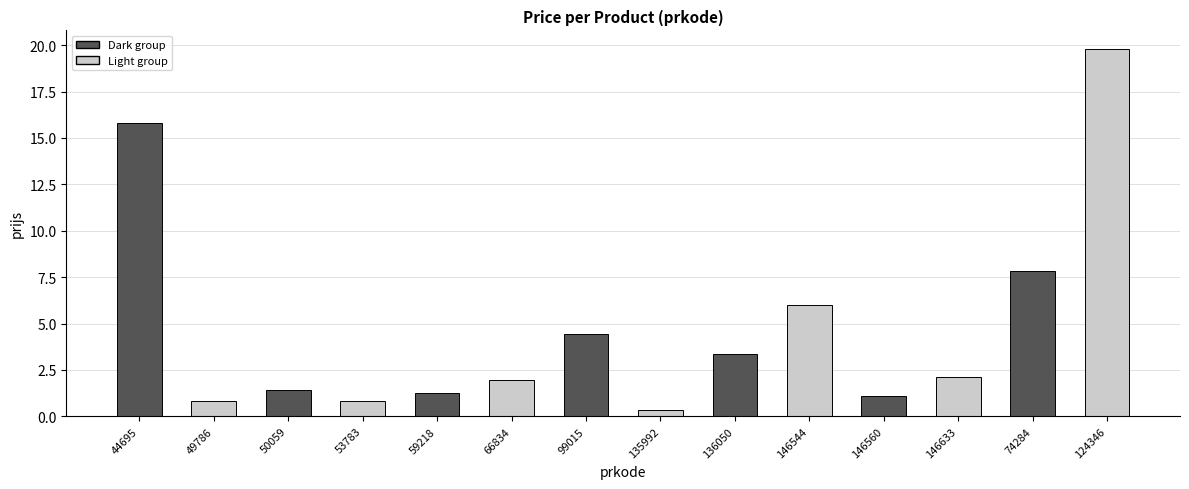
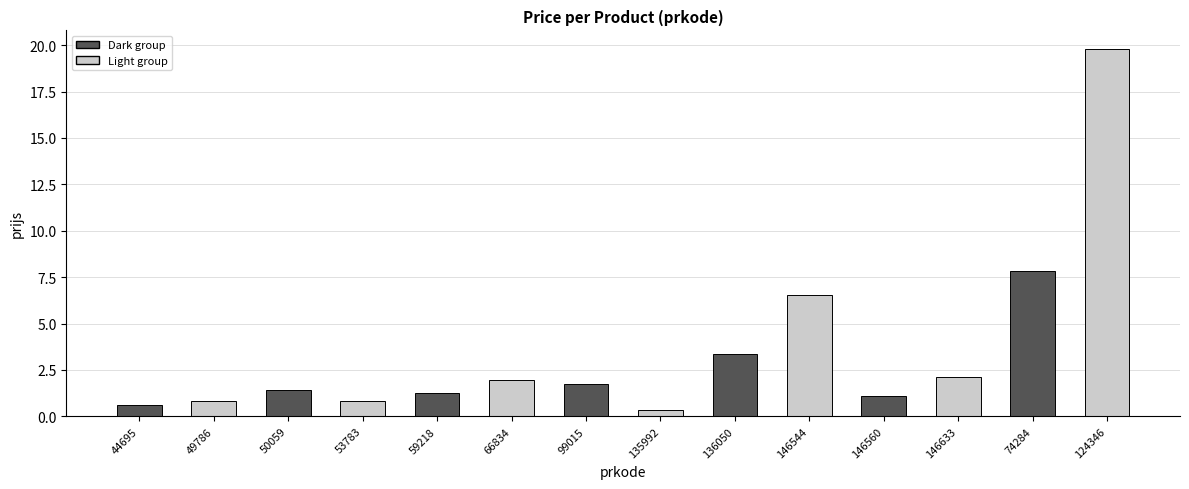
44695: 15.8 -> 0.6
99015: 4.4 -> 1.7
146544: 6.0 -> 6.6
